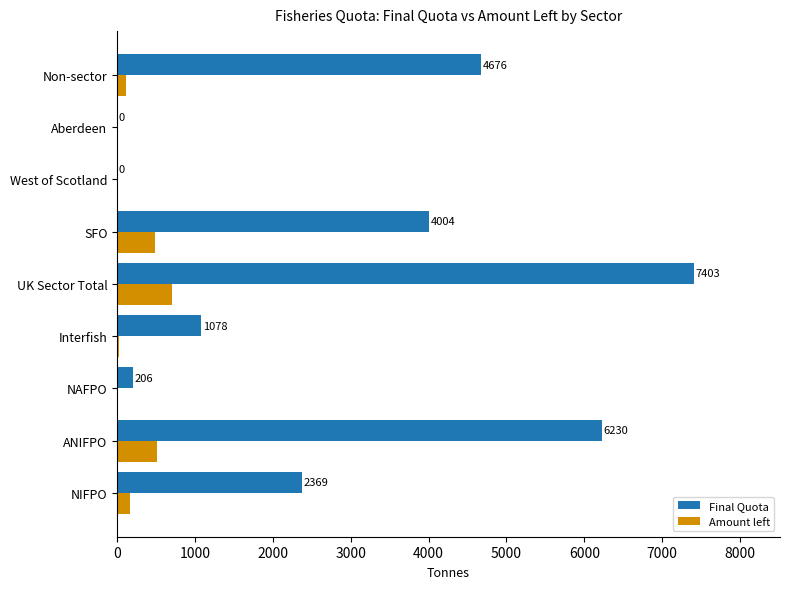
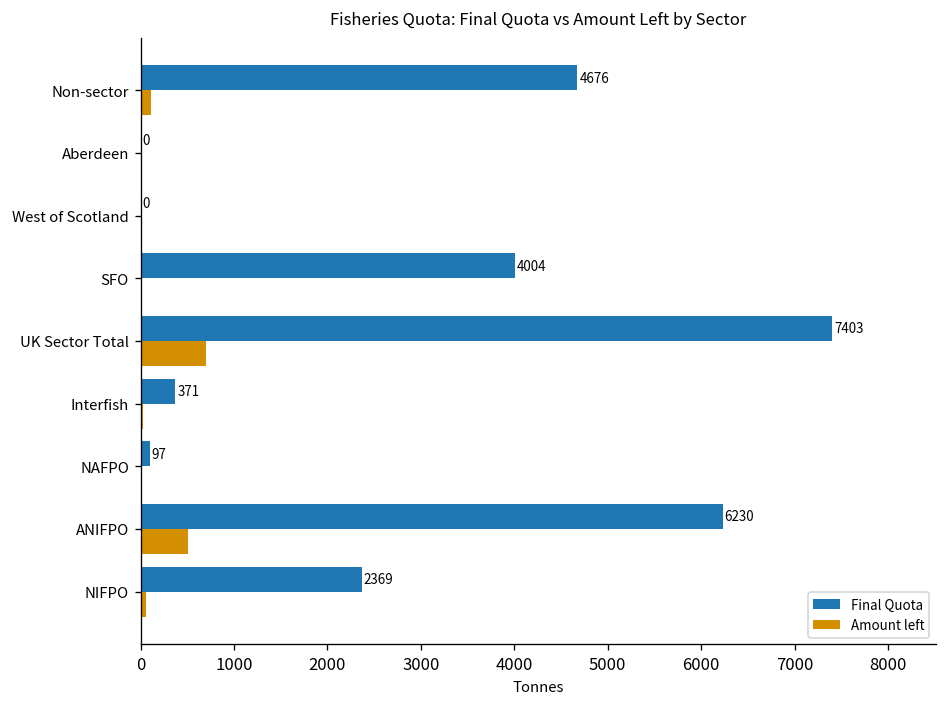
Amount left, SFO: 500 -> 0
Final Quota, Interfish: 1078 -> 371
Final Quota, NAFPO: 206 -> 97
Amount left, NIFPO: 200 -> 100
